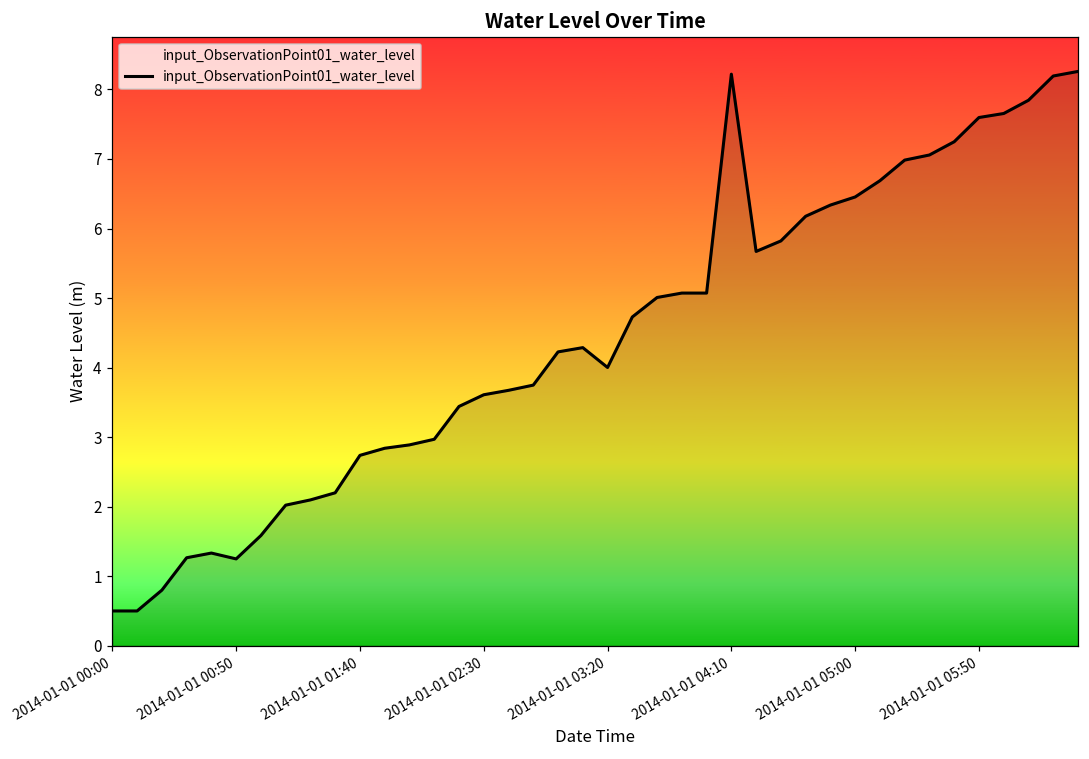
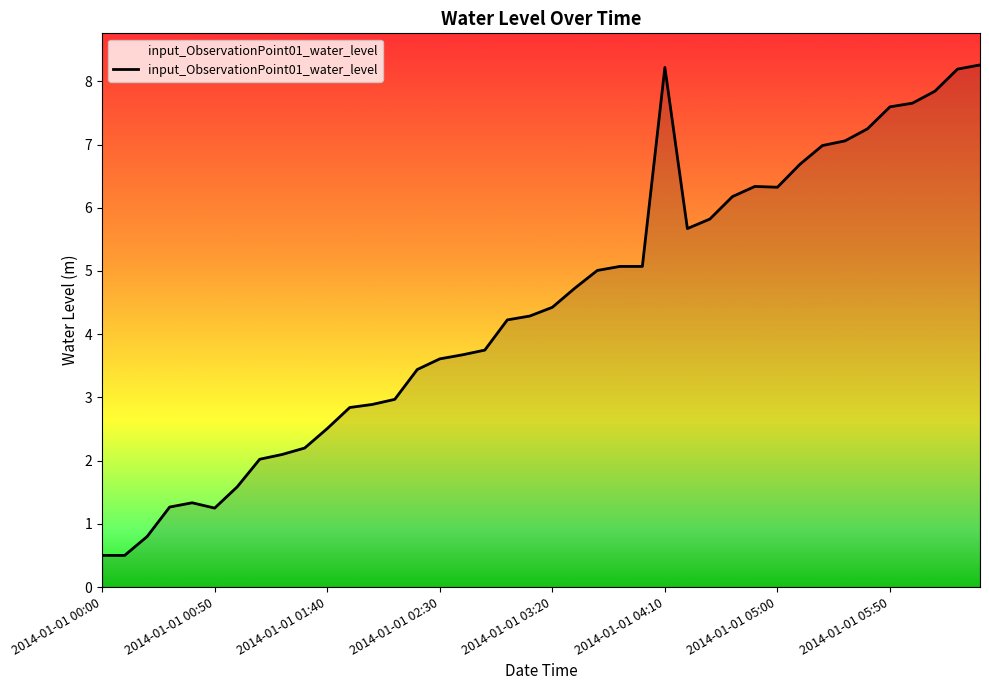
2014-01-01 01:40: 2.7 -> 2.5
2014-01-01 03:20: 4.0 -> 4.4
2014-01-01 05:00: 6.5 -> 6.3
